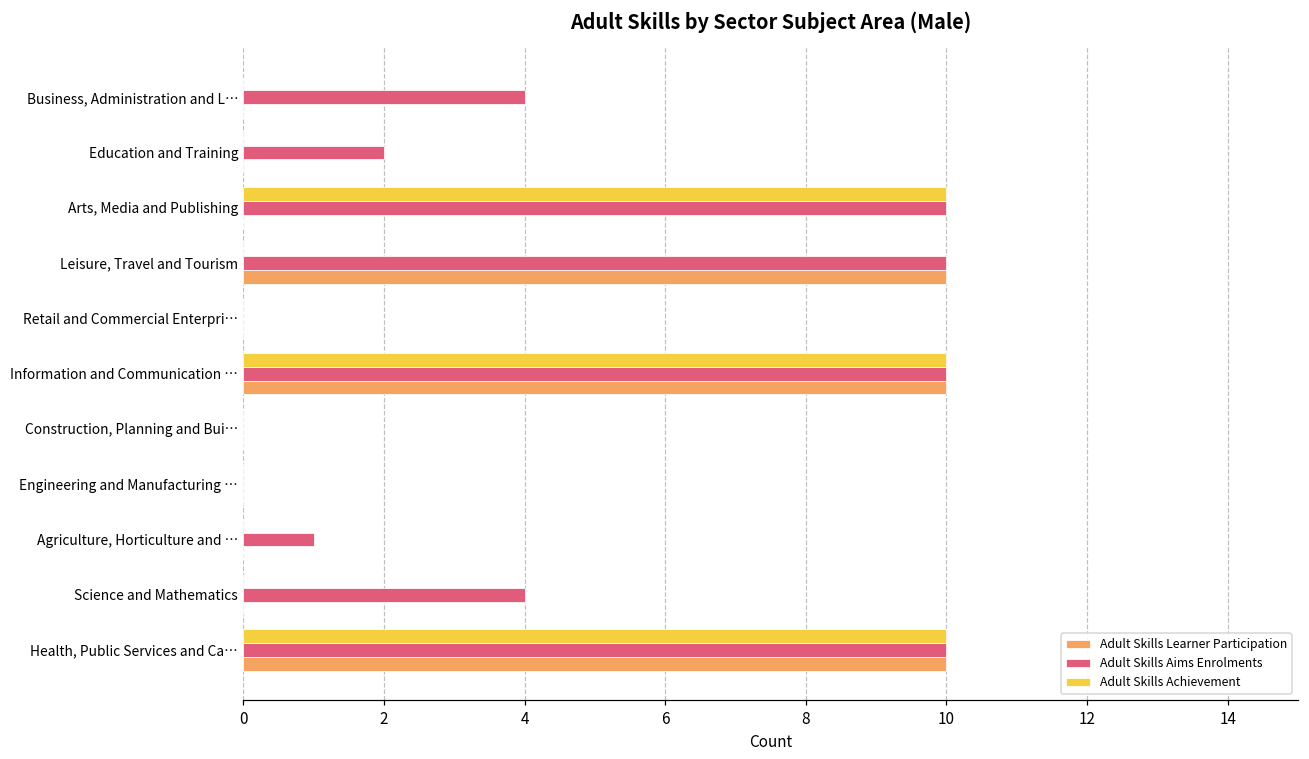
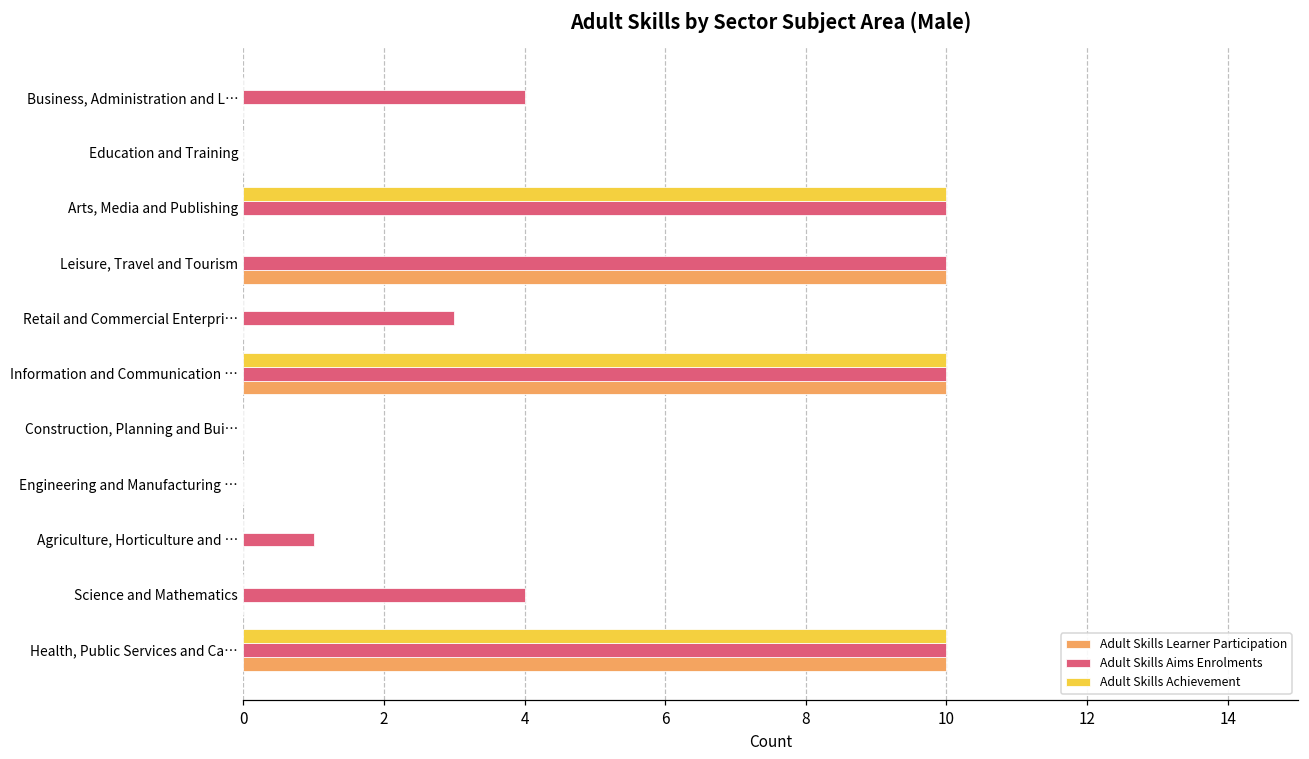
Adult Skills Aims Enrolments, Education and Training: 2 -> 0
Adult Skills Aims Enrolments, Retail and Commercial Enterpri…: 0 -> 3
